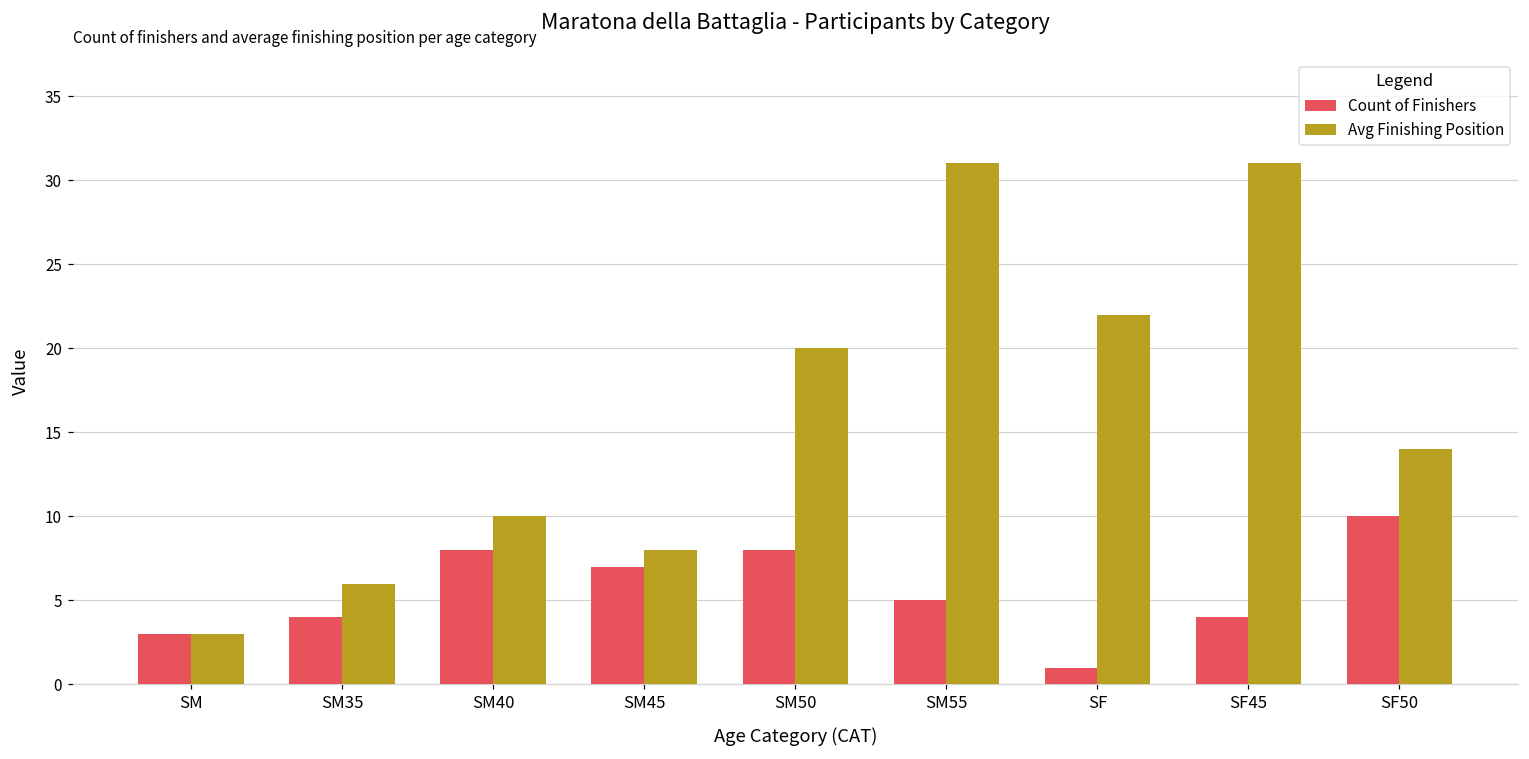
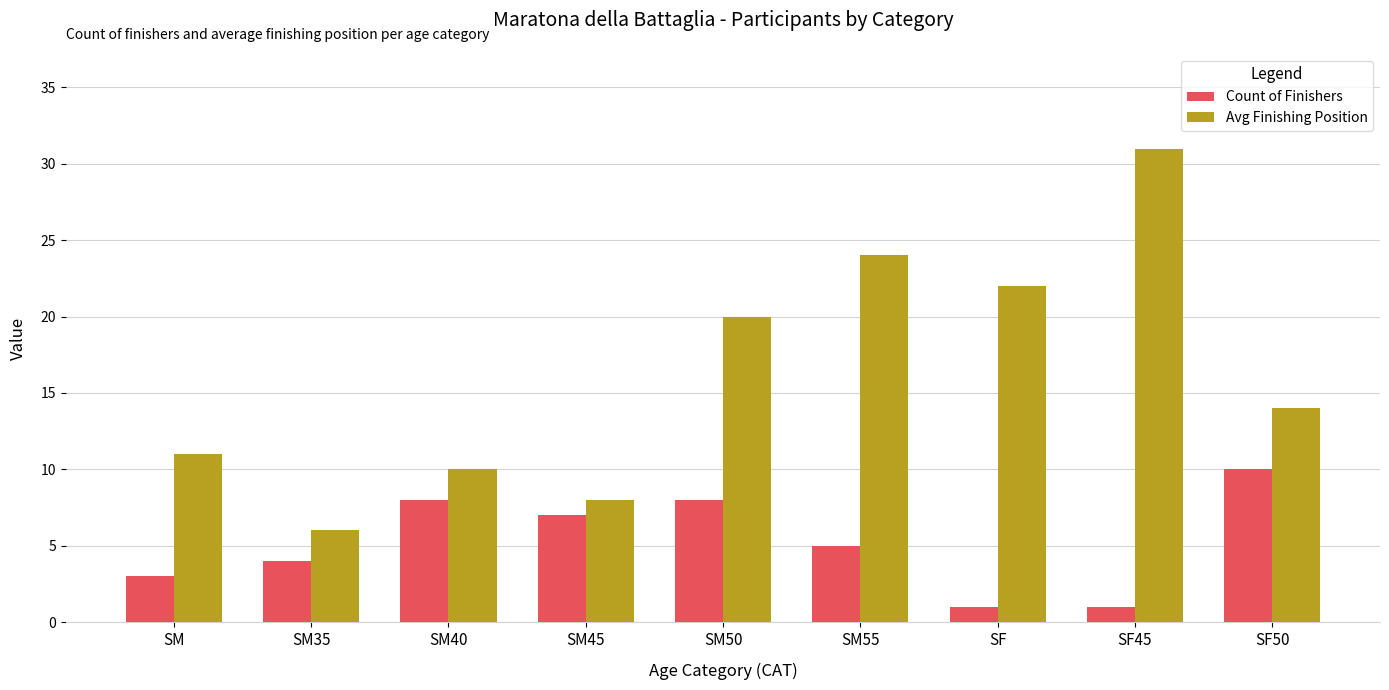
Avg Finishing Position, SM: 3 -> 11
Avg Finishing Position, SM55: 31 -> 24
Count of Finishers, SF45: 4 -> 1
